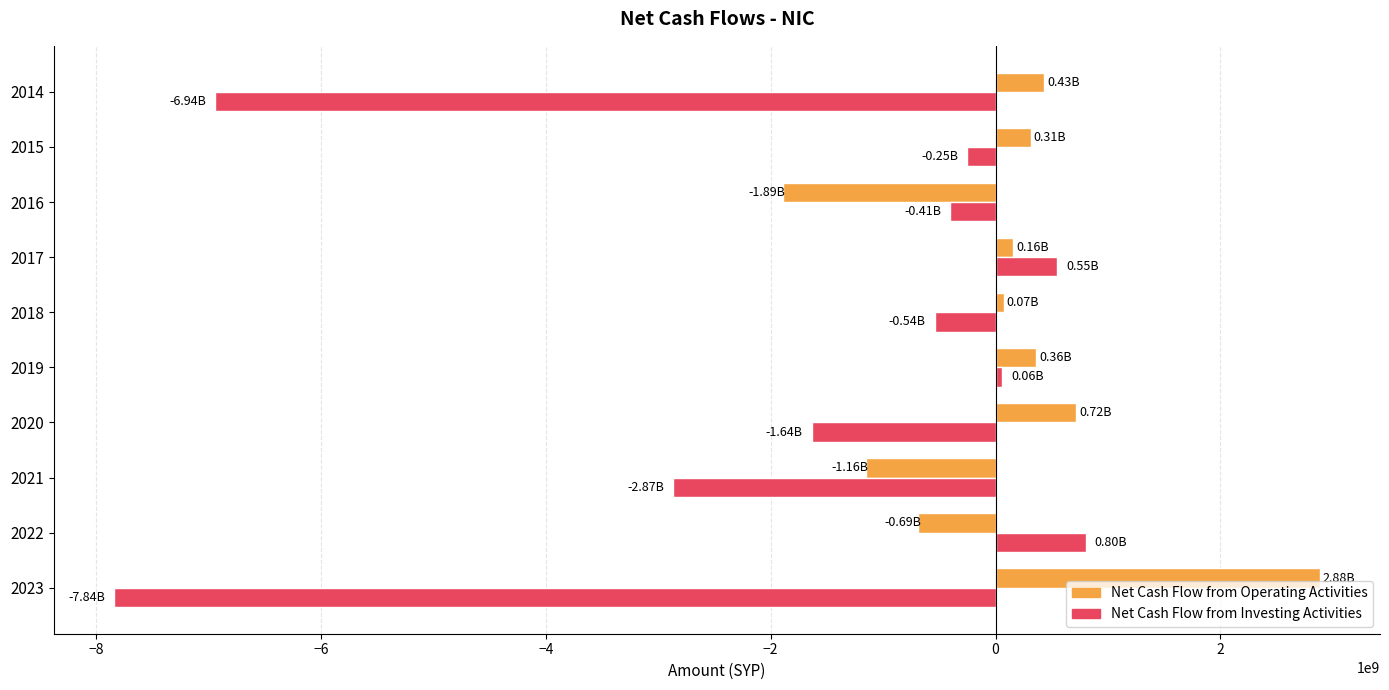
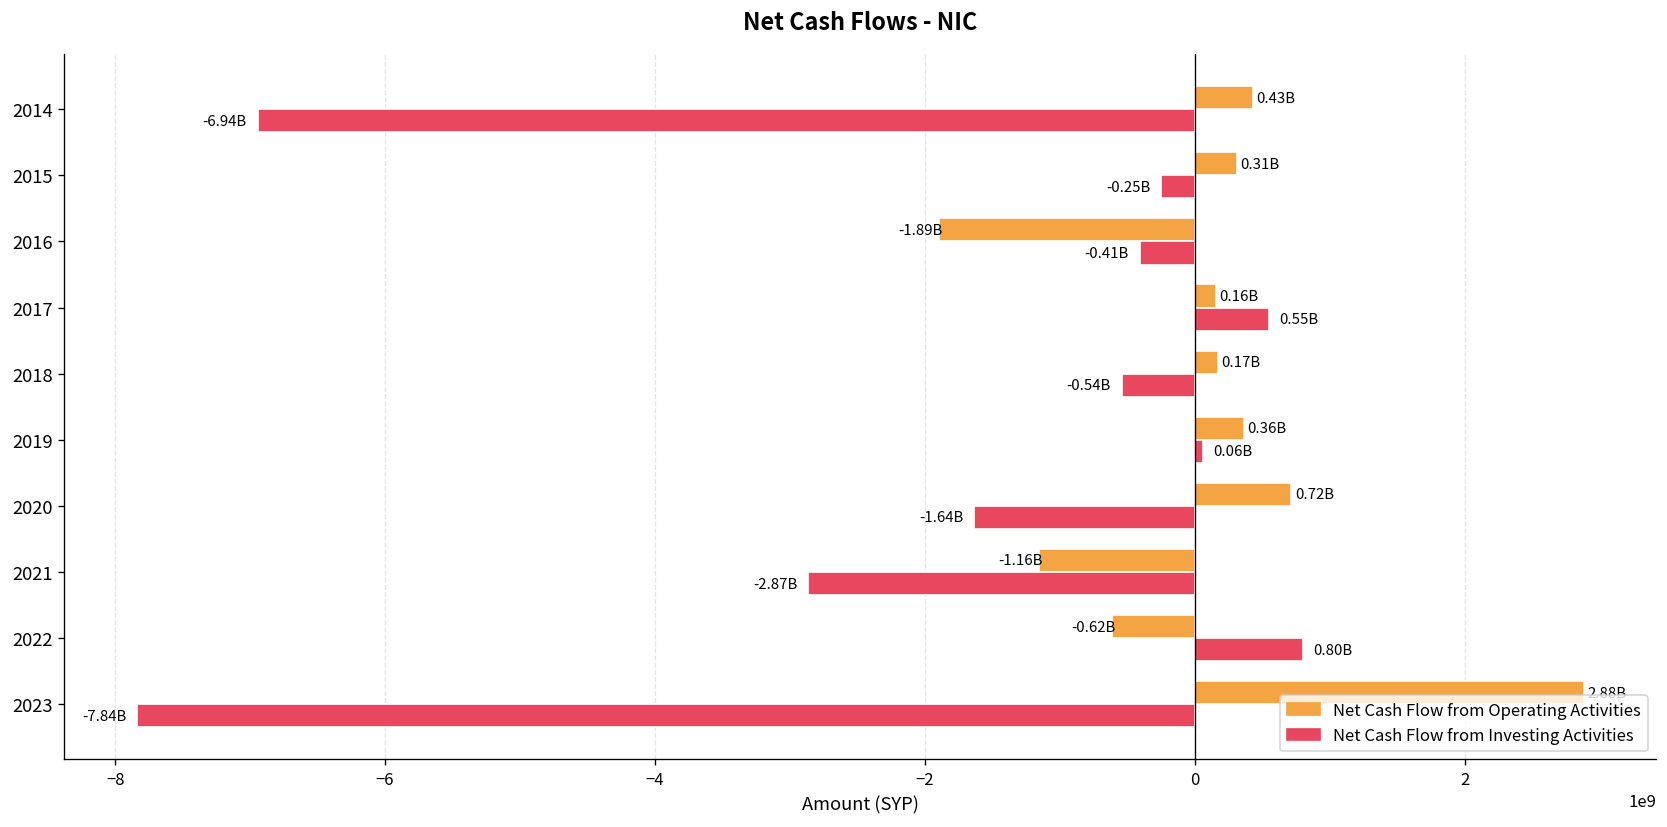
Net Cash Flow from Operating Activities, 2018: 0.07B -> 0.17B
Net Cash Flow from Operating Activities, 2022: -0.69B -> -0.62B
